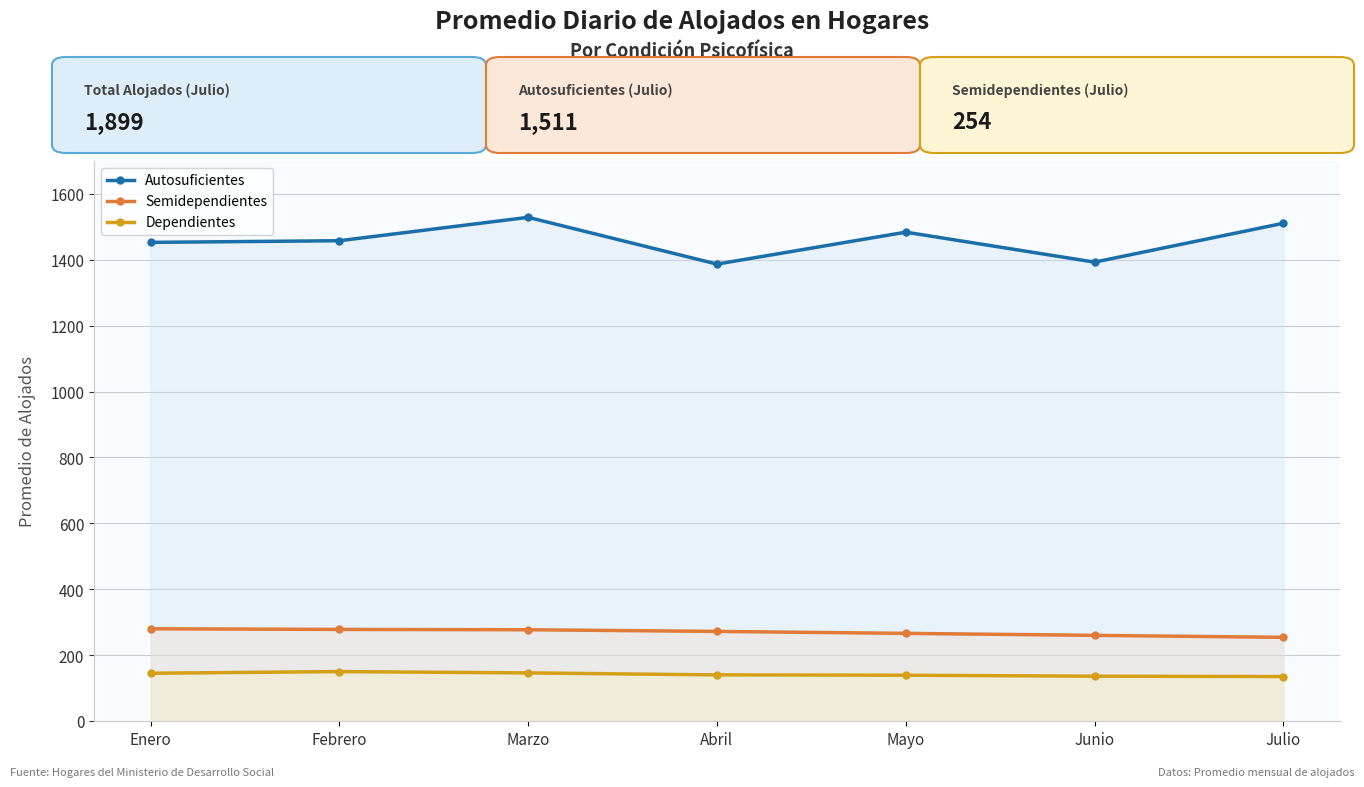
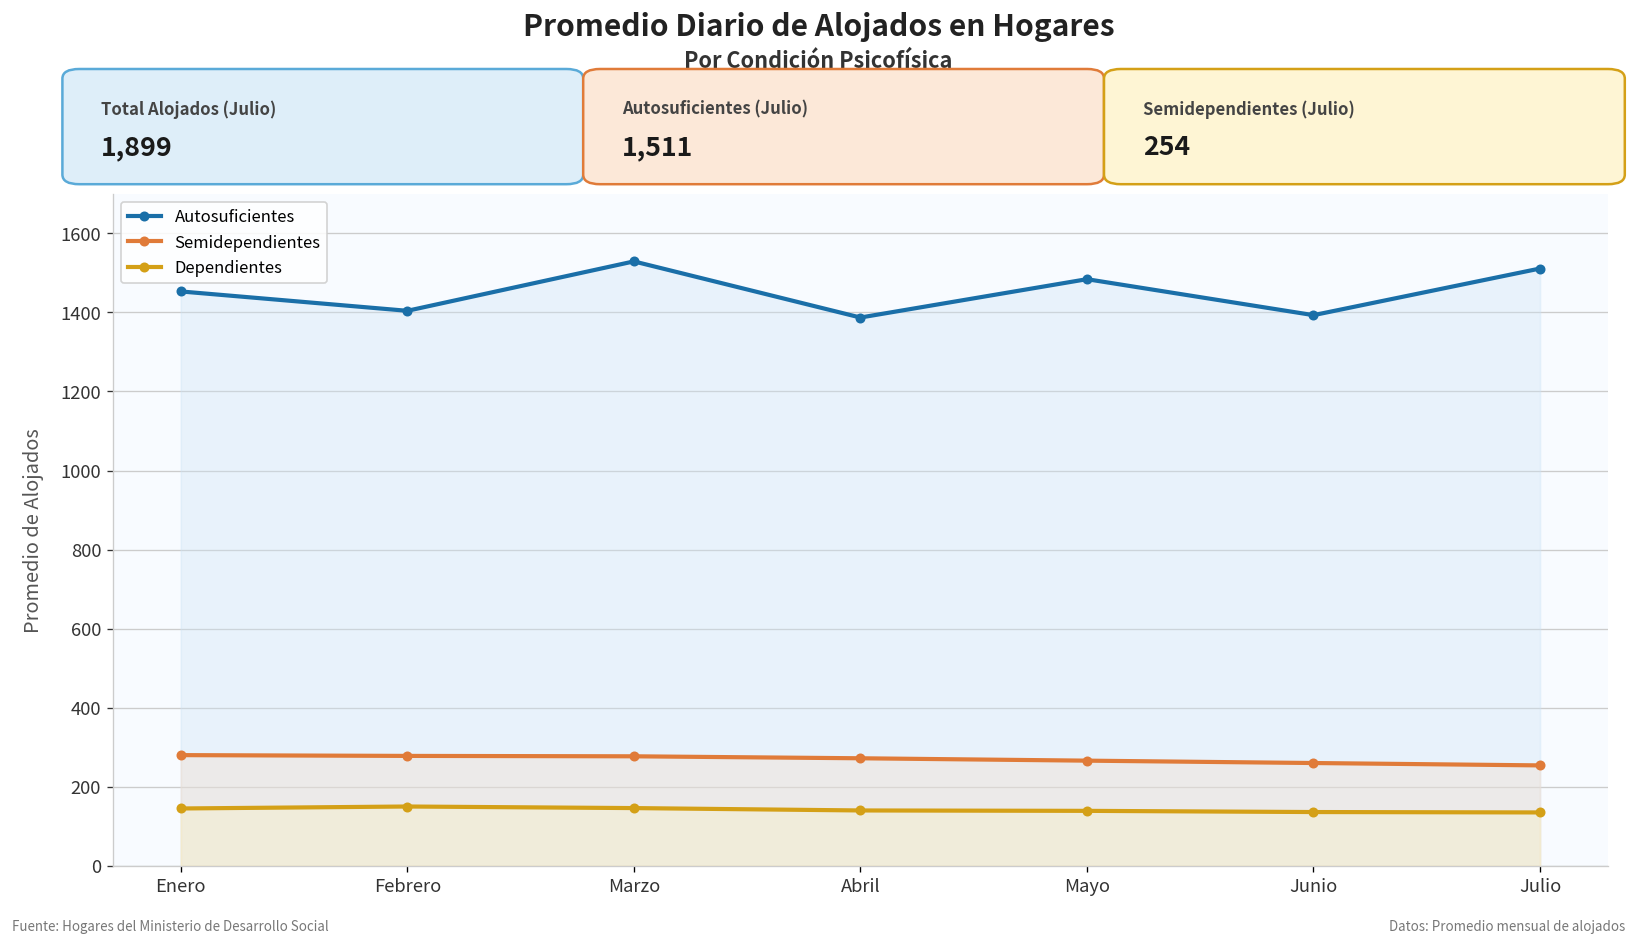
Autosuficientes, Febrero: 1460 -> 1400
